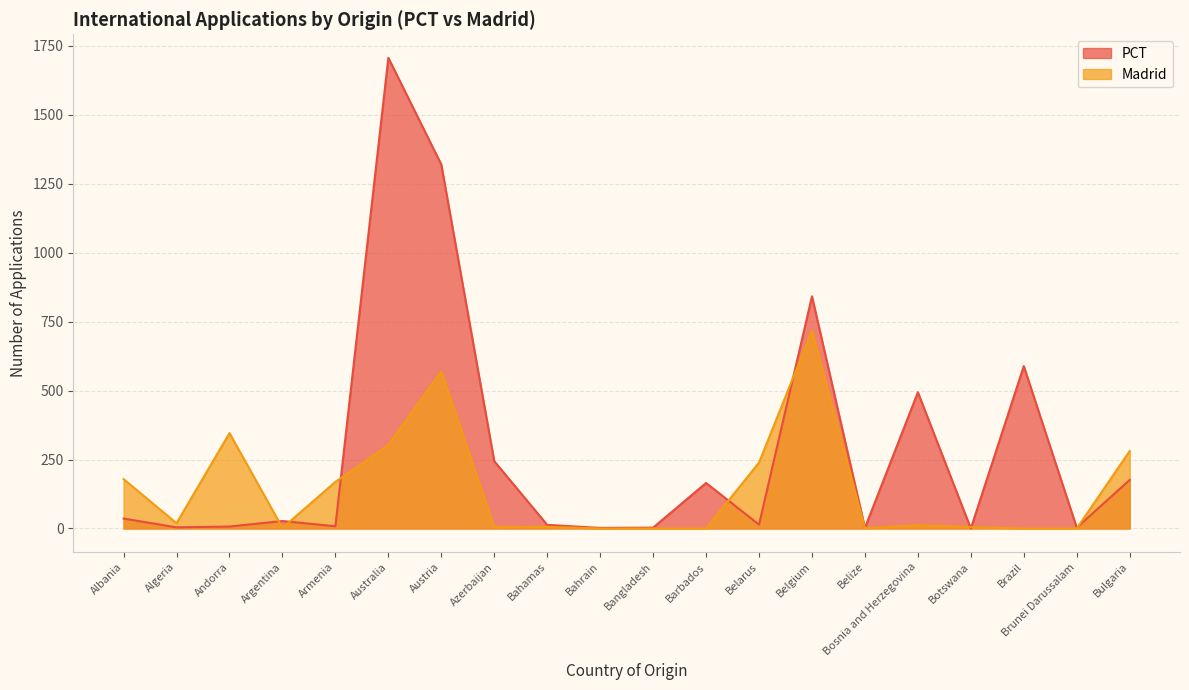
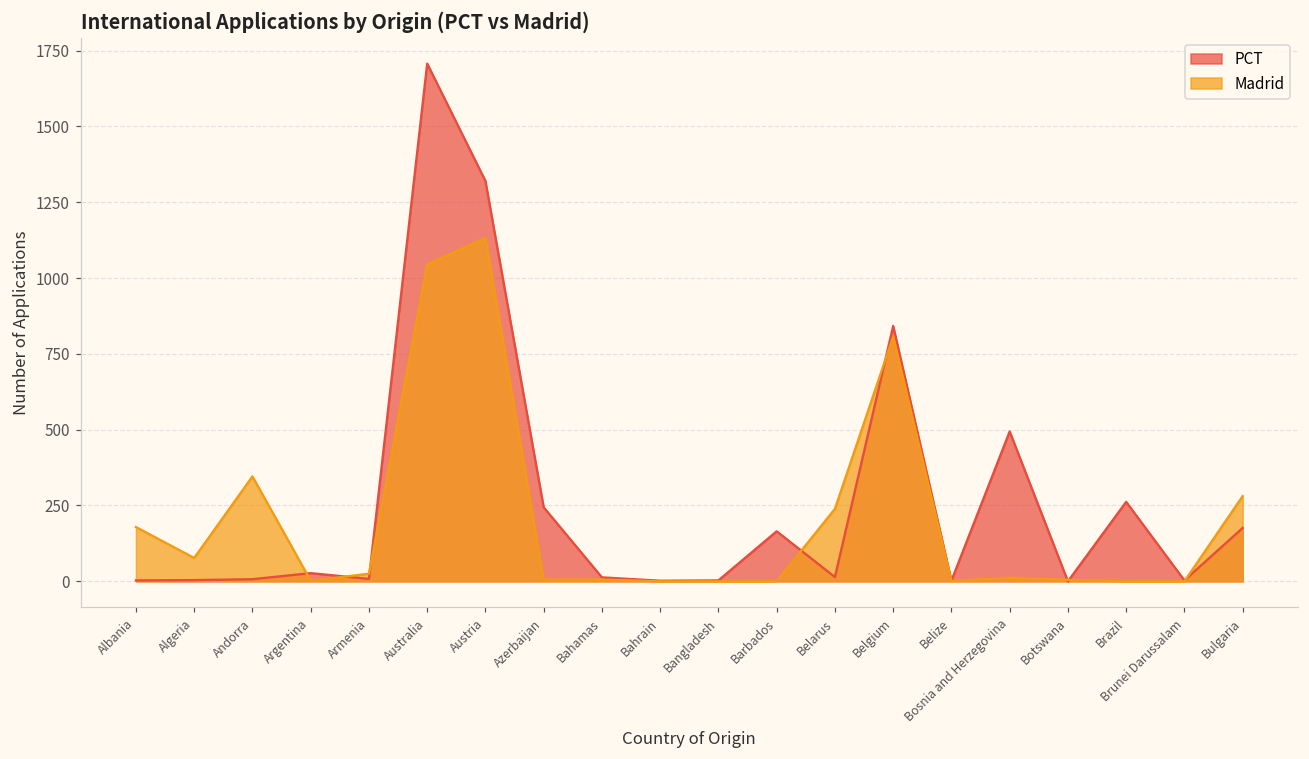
PCT, Albania: 40 -> 0
Madrid, Algeria: 20 -> 80
Madrid, Armenia: 170 -> 30
Madrid, Australia: 300 -> 1050
Madrid, Austria: 570 -> 1130
Madrid, Belgium: 720 -> 810
PCT, Brazil: 590 -> 260
